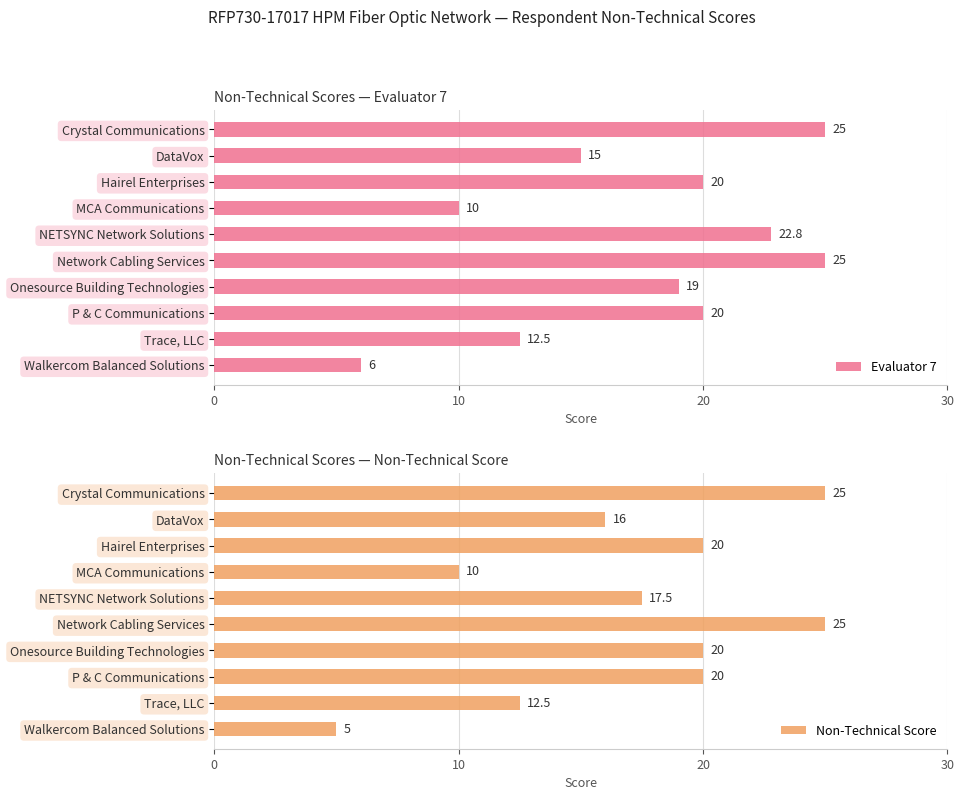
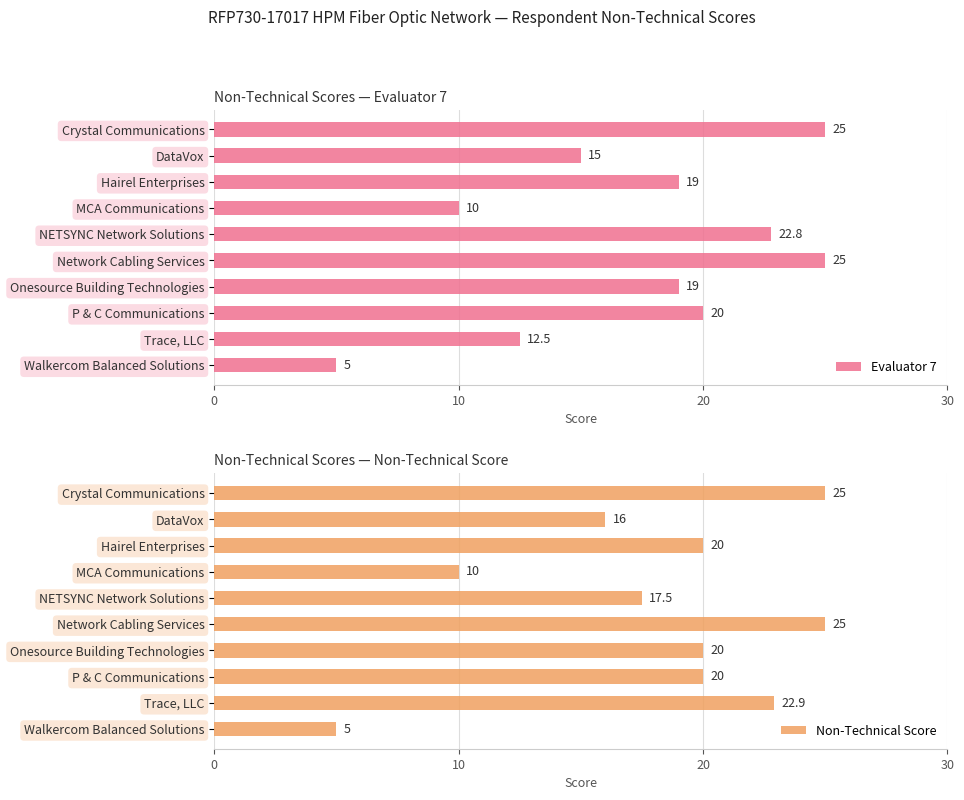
Non-Technical Scores — Evaluator 7, Hairel Enterprises: 20 -> 19
Non-Technical Scores — Evaluator 7, Walkercom Balanced Solutions: 6 -> 5
Non-Technical Scores — Non-Technical Score, Trace, LLC: 12.5 -> 22.9
